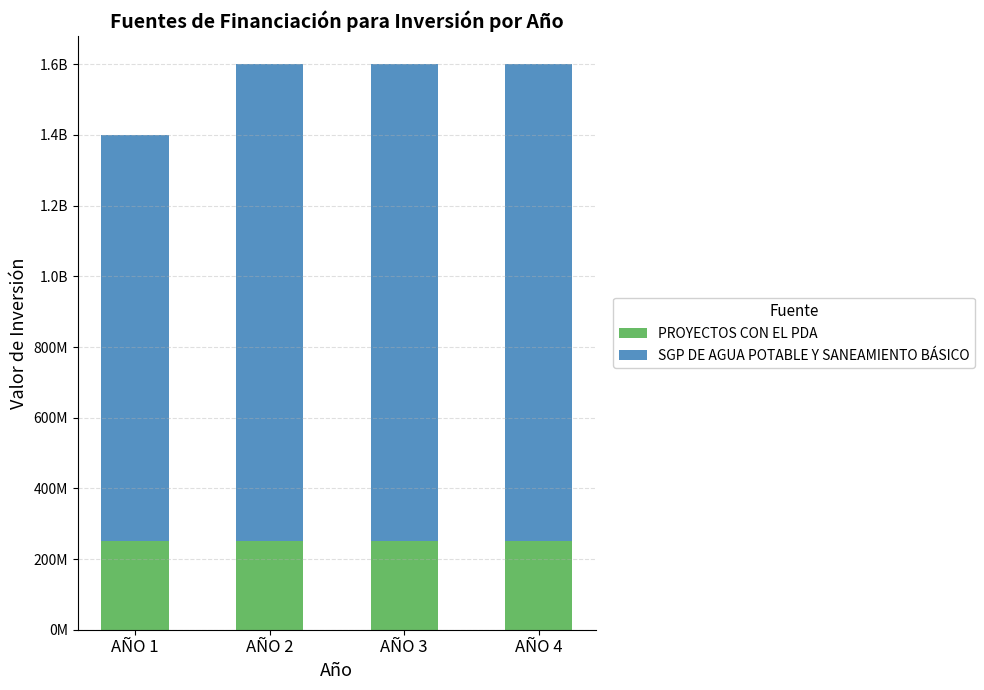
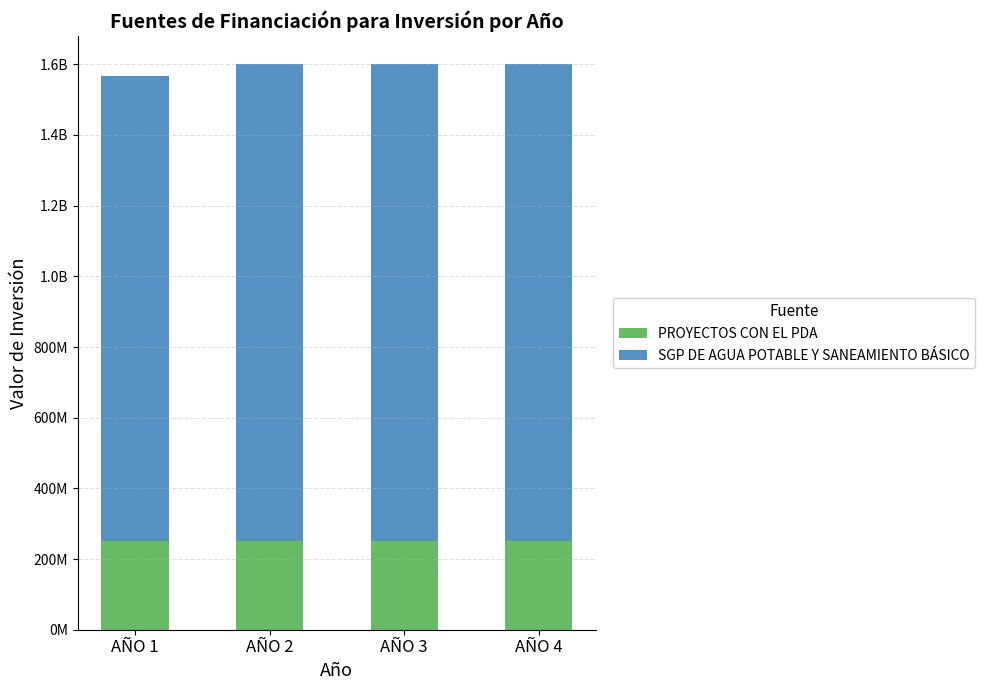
SGP DE AGUA POTABLE Y SANEAMIENTO BÁSICO, AÑO 1: 1150000000 -> 1320000000
